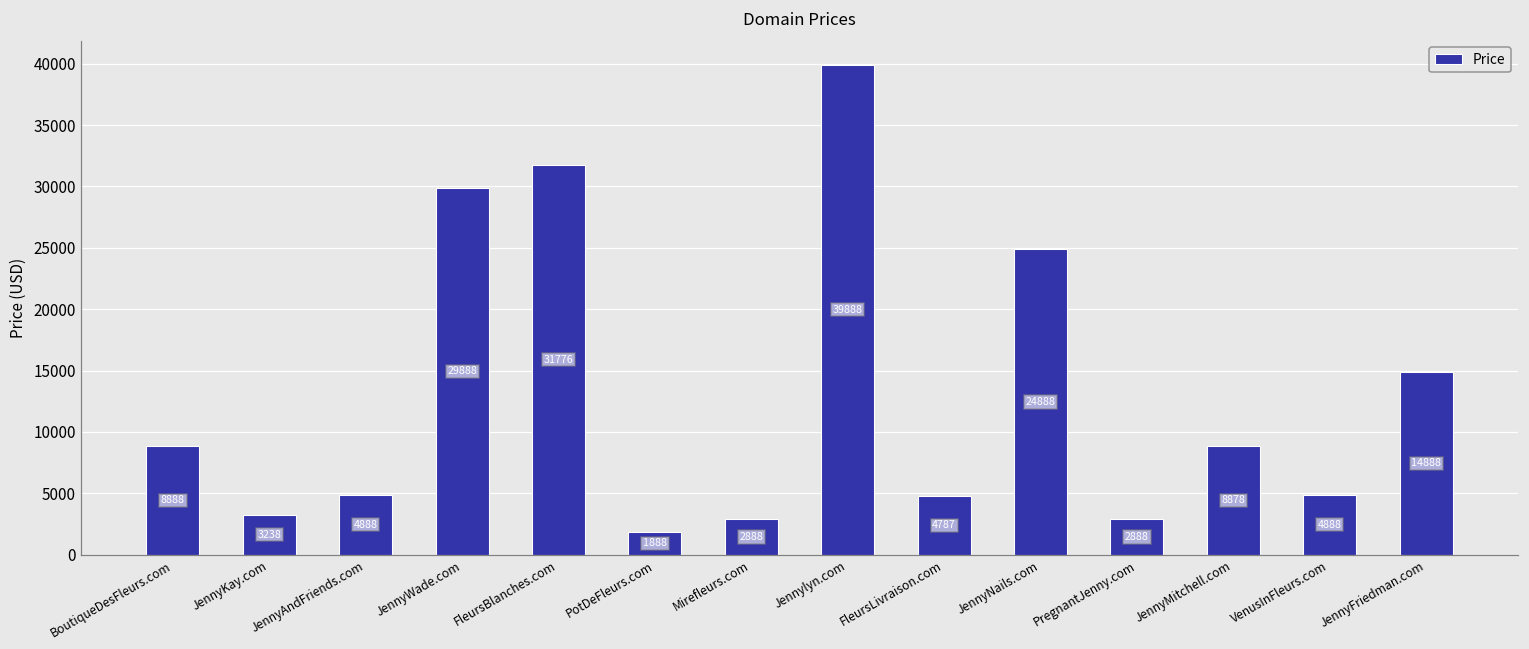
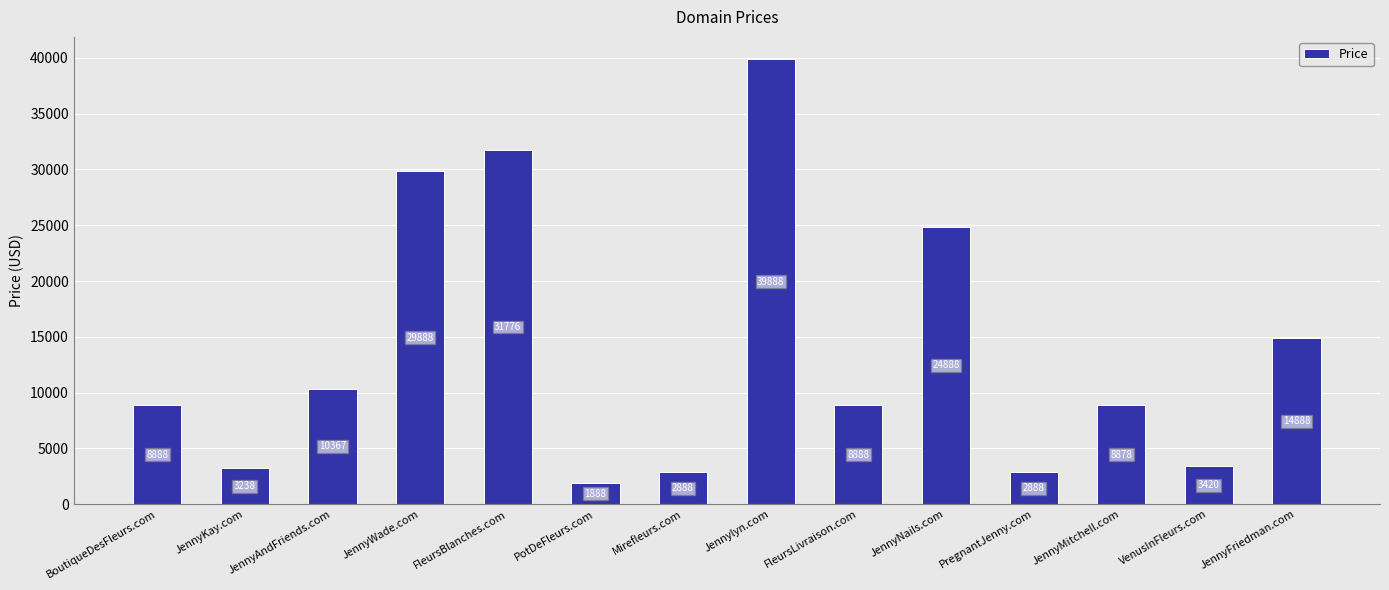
JennyAndFriends.com: 4888 -> 10367
FleursLivraison.com: 4787 -> 8888
VenusInFleurs.com: 4888 -> 3420
